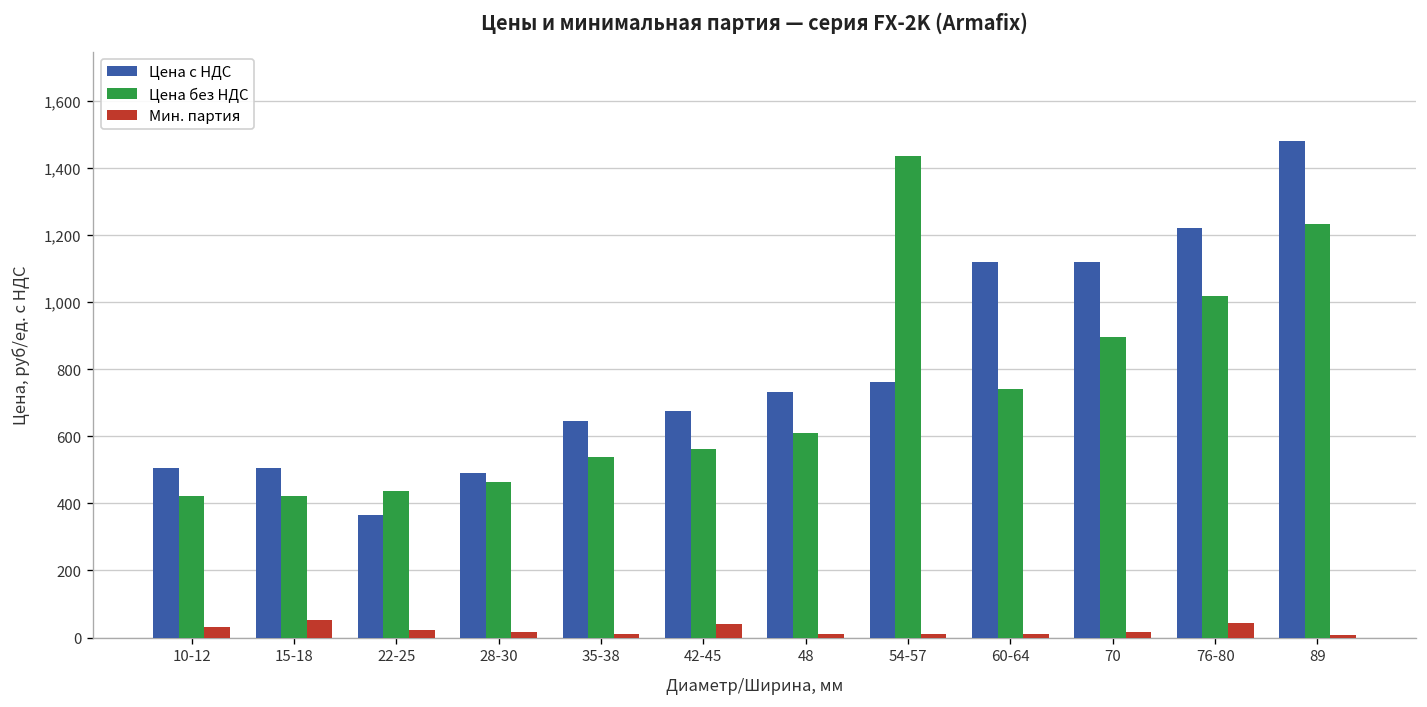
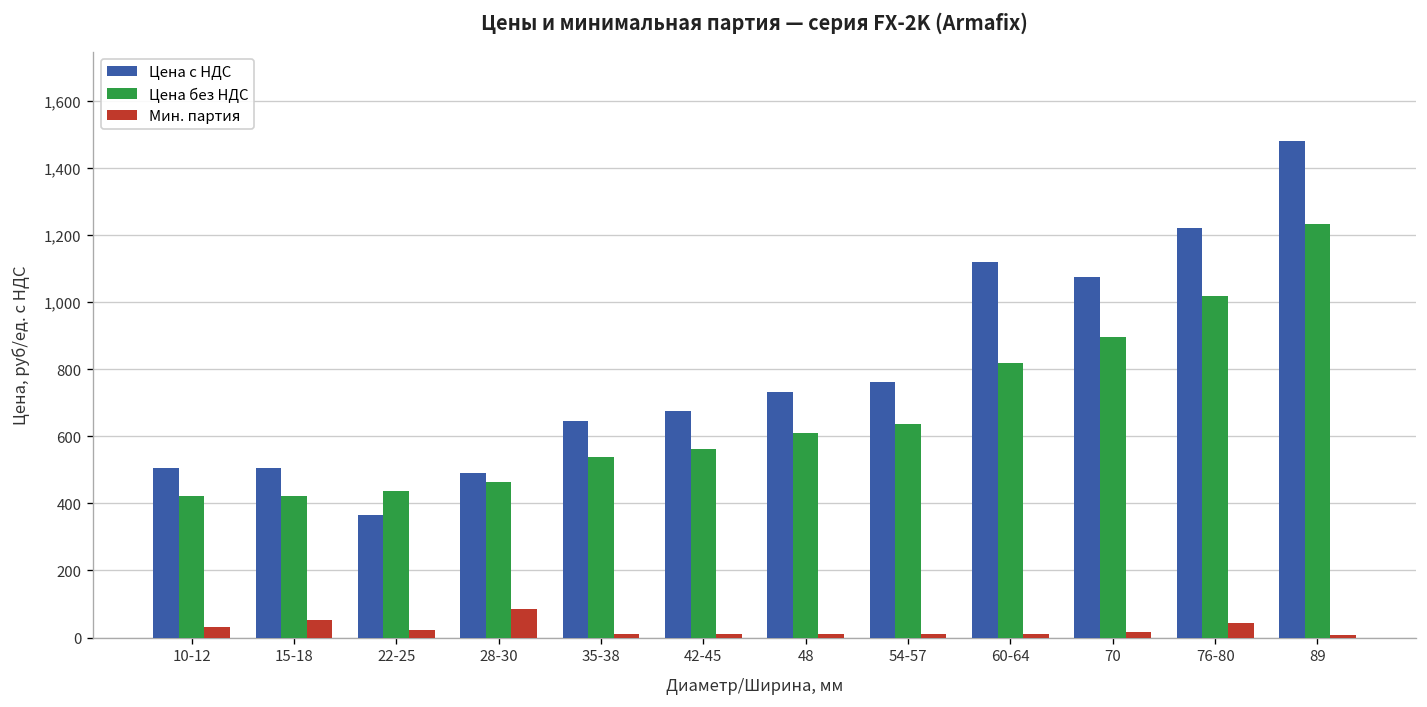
Мин. партия, 28-30: 20 -> 80
Мин. партия, 42-45: 40 -> 10
Цена без НДС, 54-57: 1,440 -> 640
Цена без НДС, 60-64: 740 -> 820
Цена с НДС, 70: 1,120 -> 1,070
